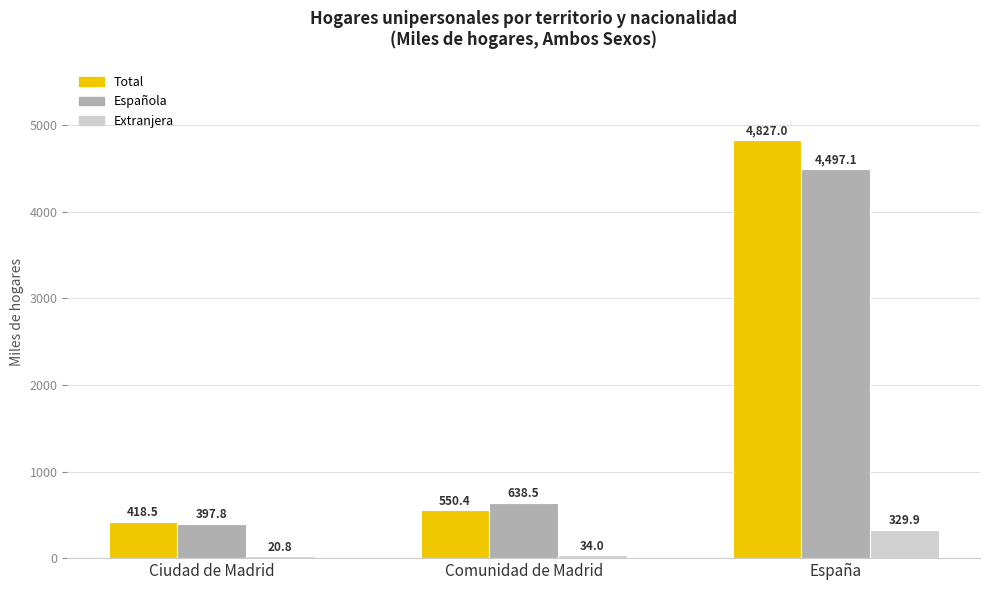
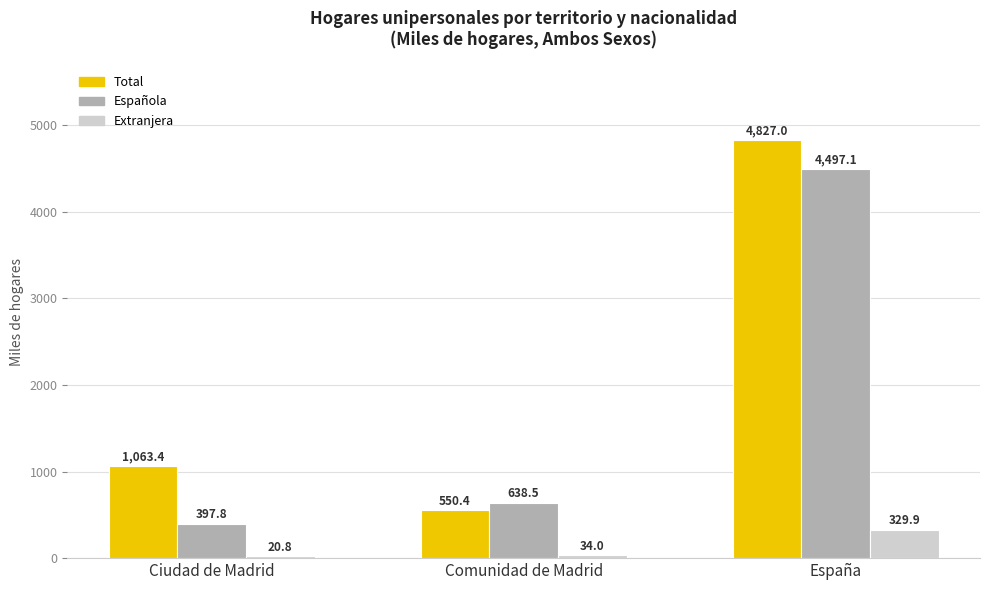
Total, Ciudad de Madrid: 418.5 -> 1,063.4
